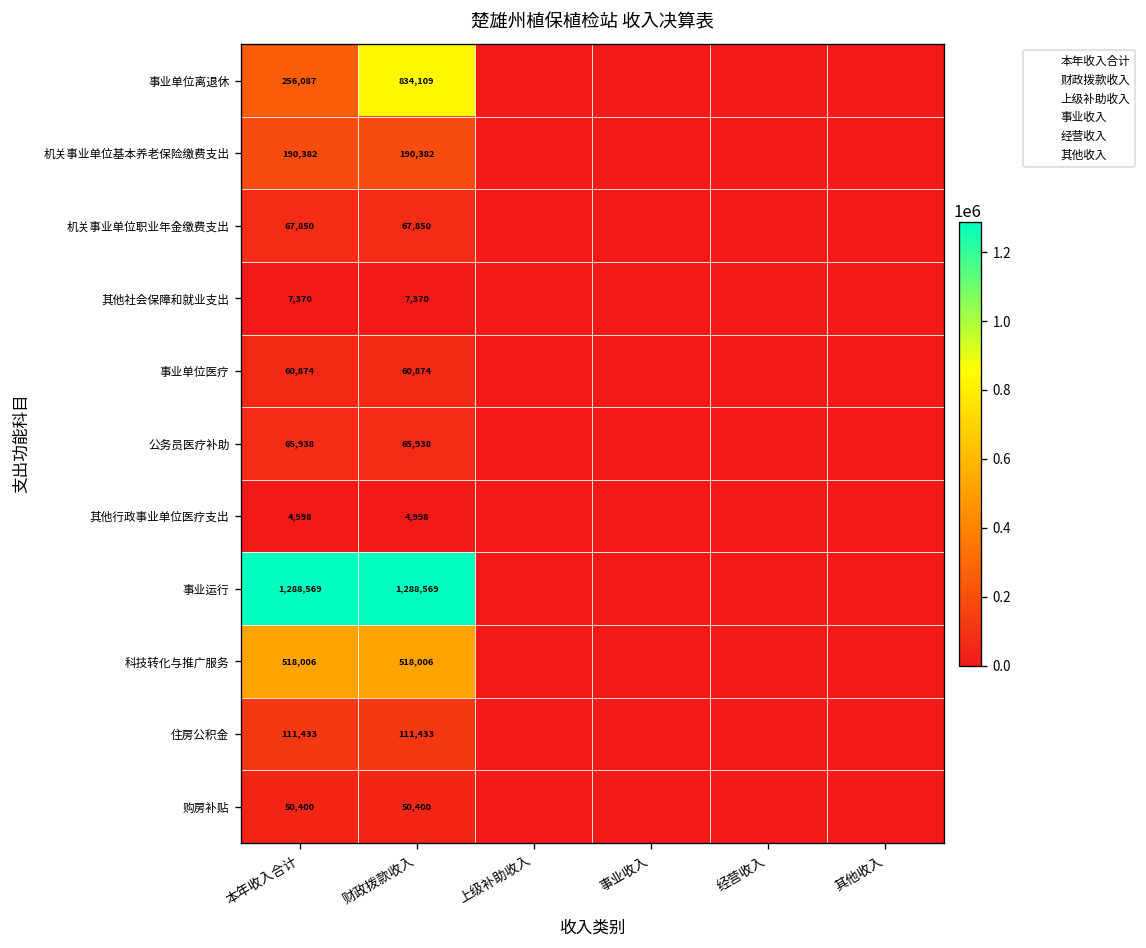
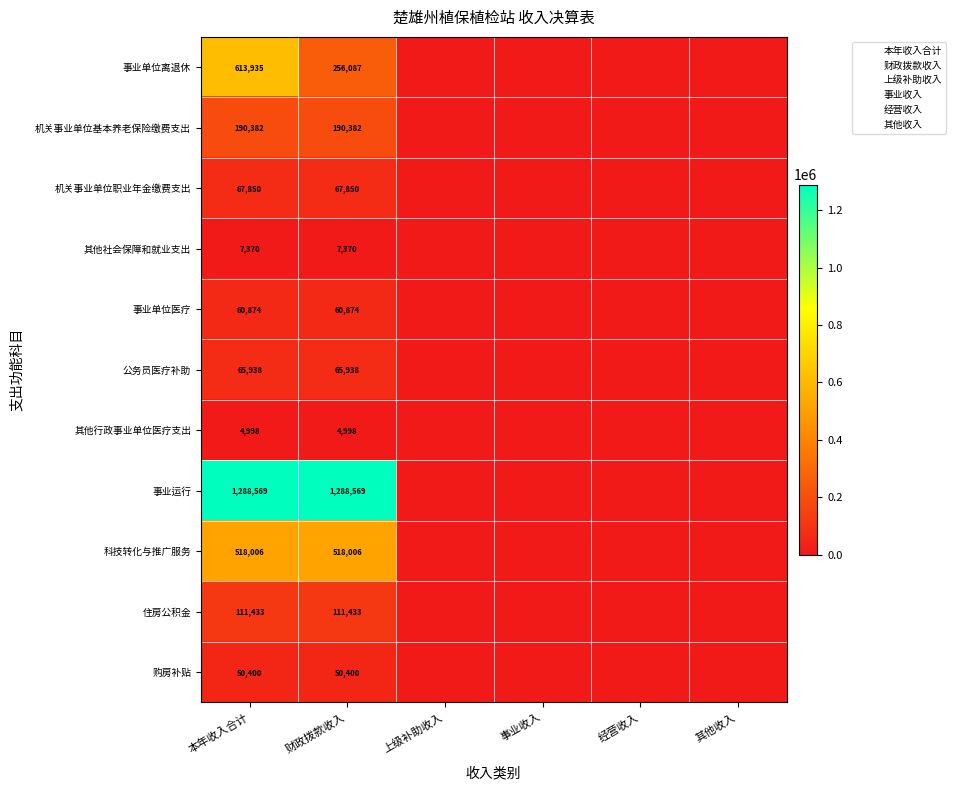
事业单位离退休, 本年收入合计: 256,087 -> 613,935
事业单位离退休, 财政拨款收入: 834,109 -> 256,087
